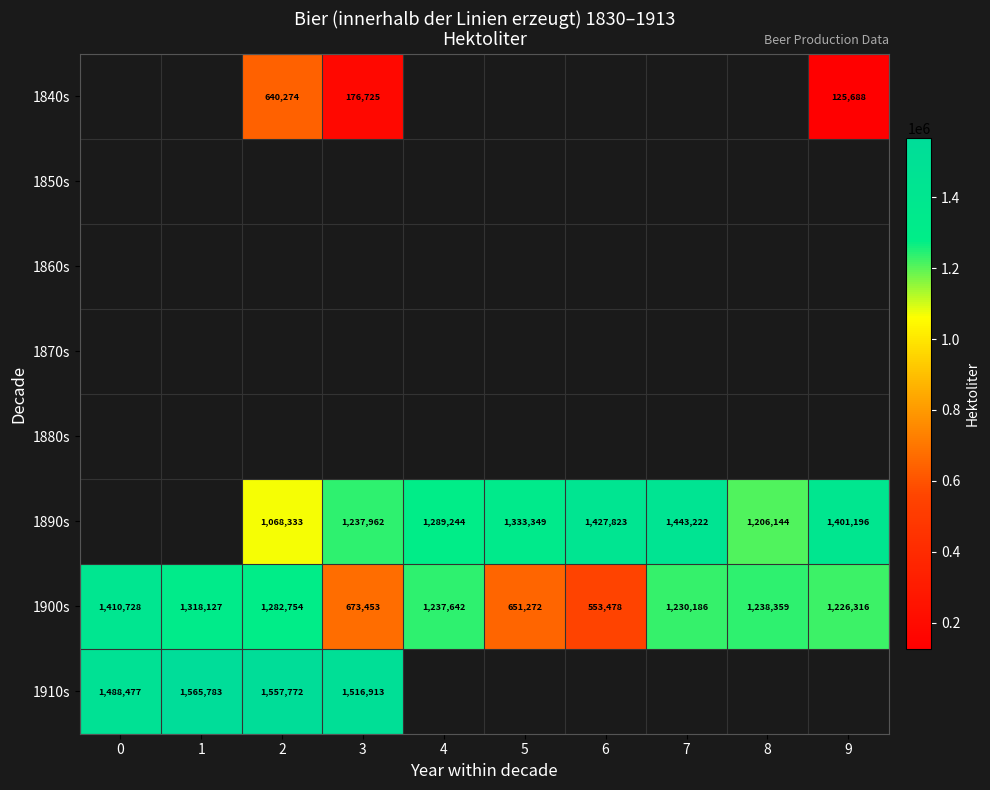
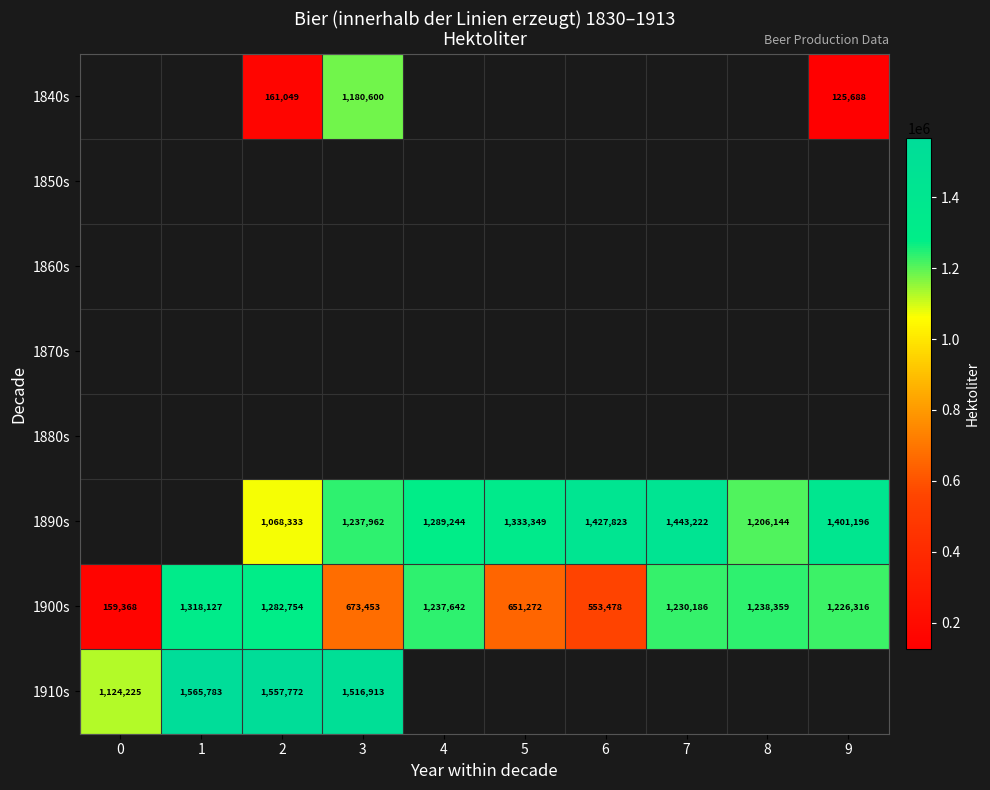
1840s, 2: 640,274 -> 161,049
1840s, 3: 176,725 -> 1,180,600
1900s, 0: 1,410,728 -> 159,368
1910s, 0: 1,488,477 -> 1,124,225
